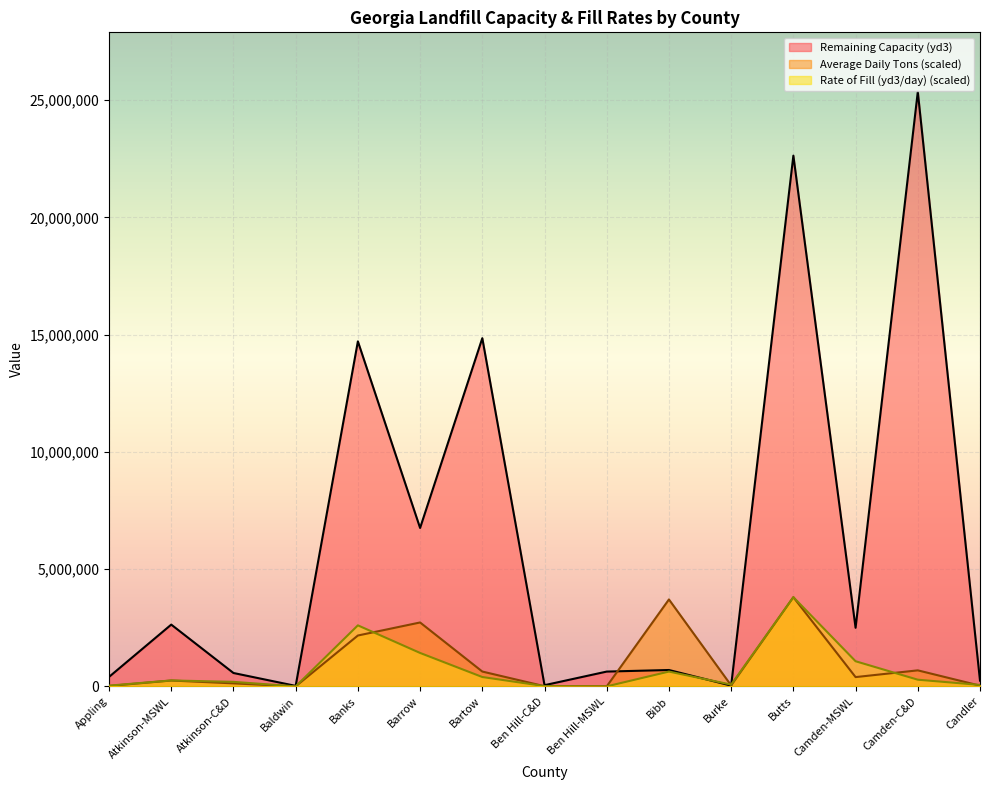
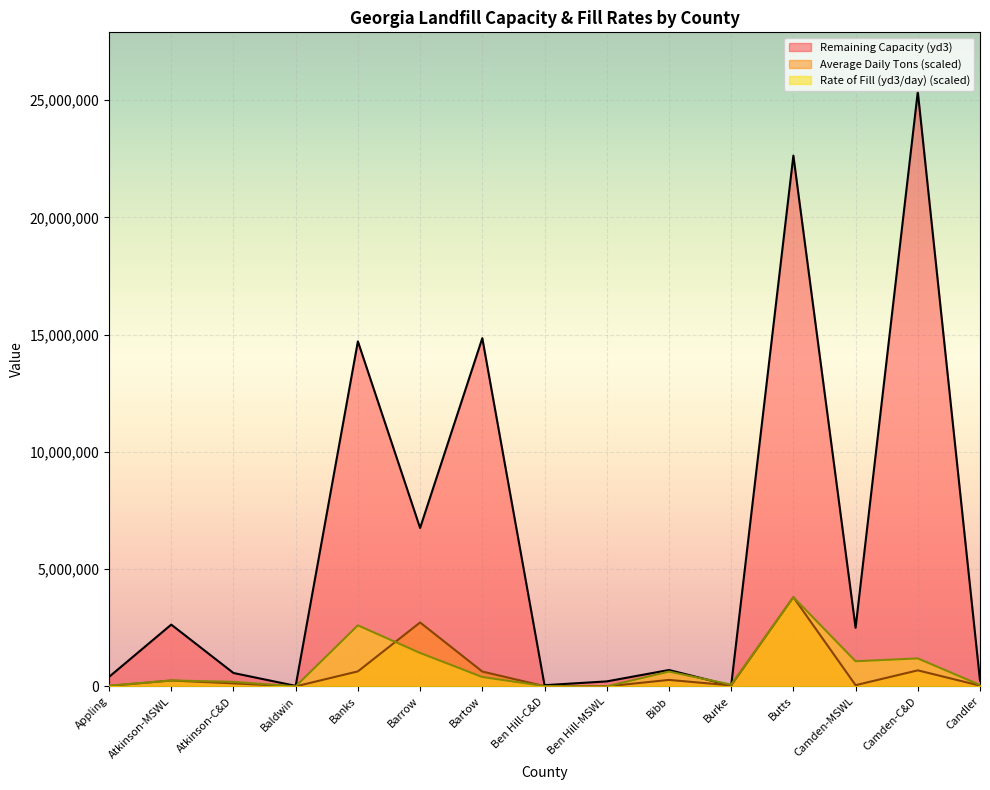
Average Daily Tons (scaled), Banks: 2,200,000 -> 600,000
Remaining Capacity (yd3), Ben Hill-MSWL: 600,000 -> 200,000
Average Daily Tons (scaled), Bibb: 3,700,000 -> 300,000
Average Daily Tons (scaled), Camden-MSWL: 400,000 -> 100,000
Rate of Fill (yd3/day) (scaled), Camden-C&D: 300,000 -> 1,200,000
